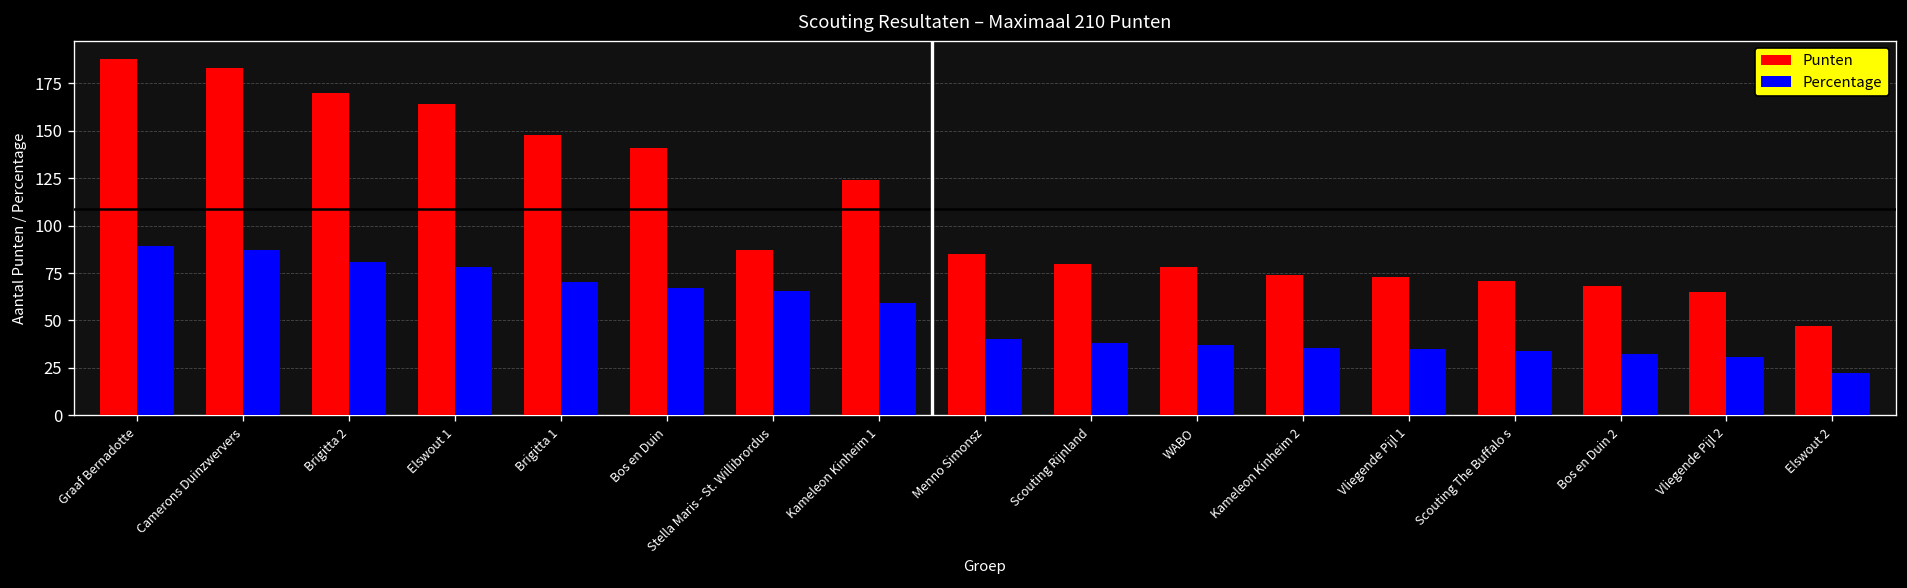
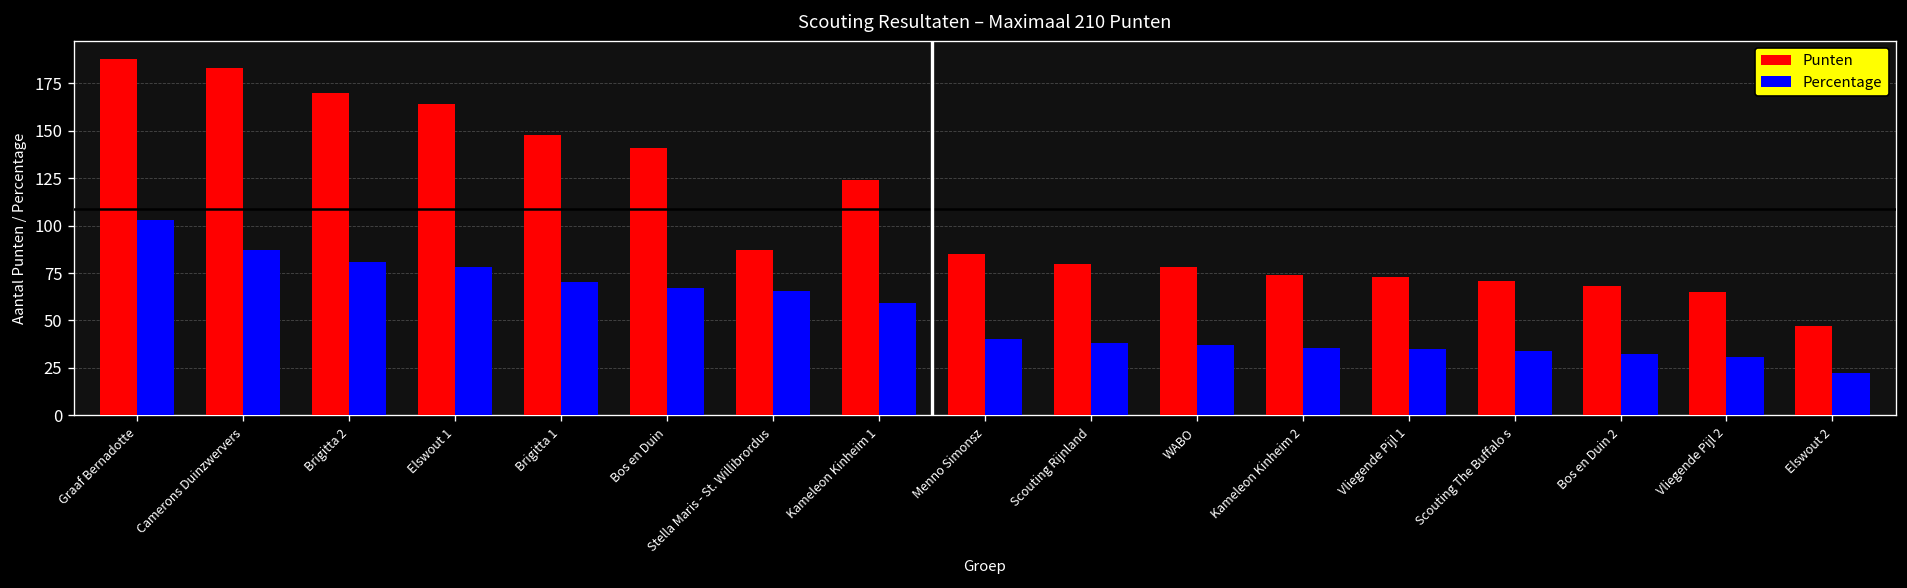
Percentage, Graaf Bernadotte: 90 -> 103
